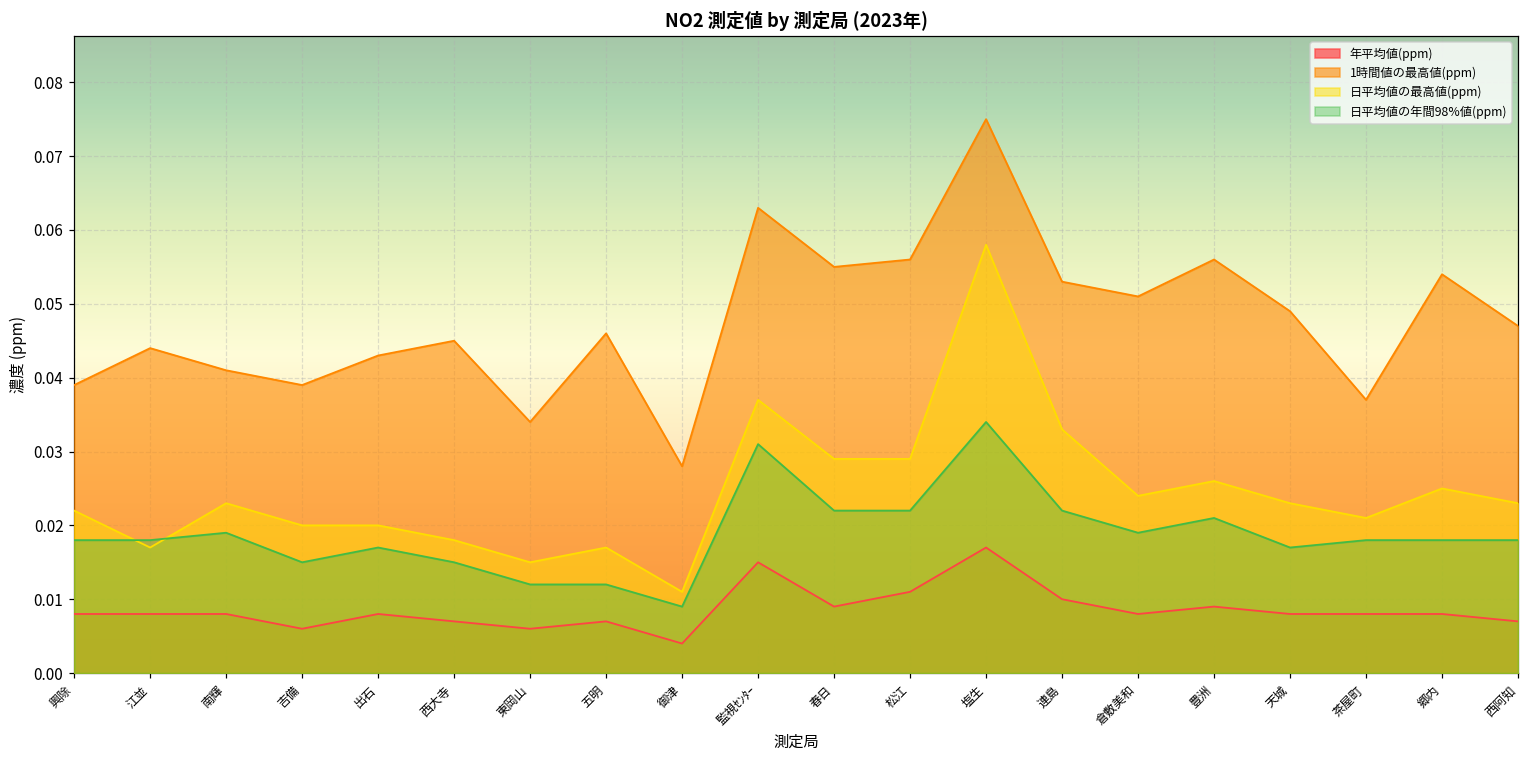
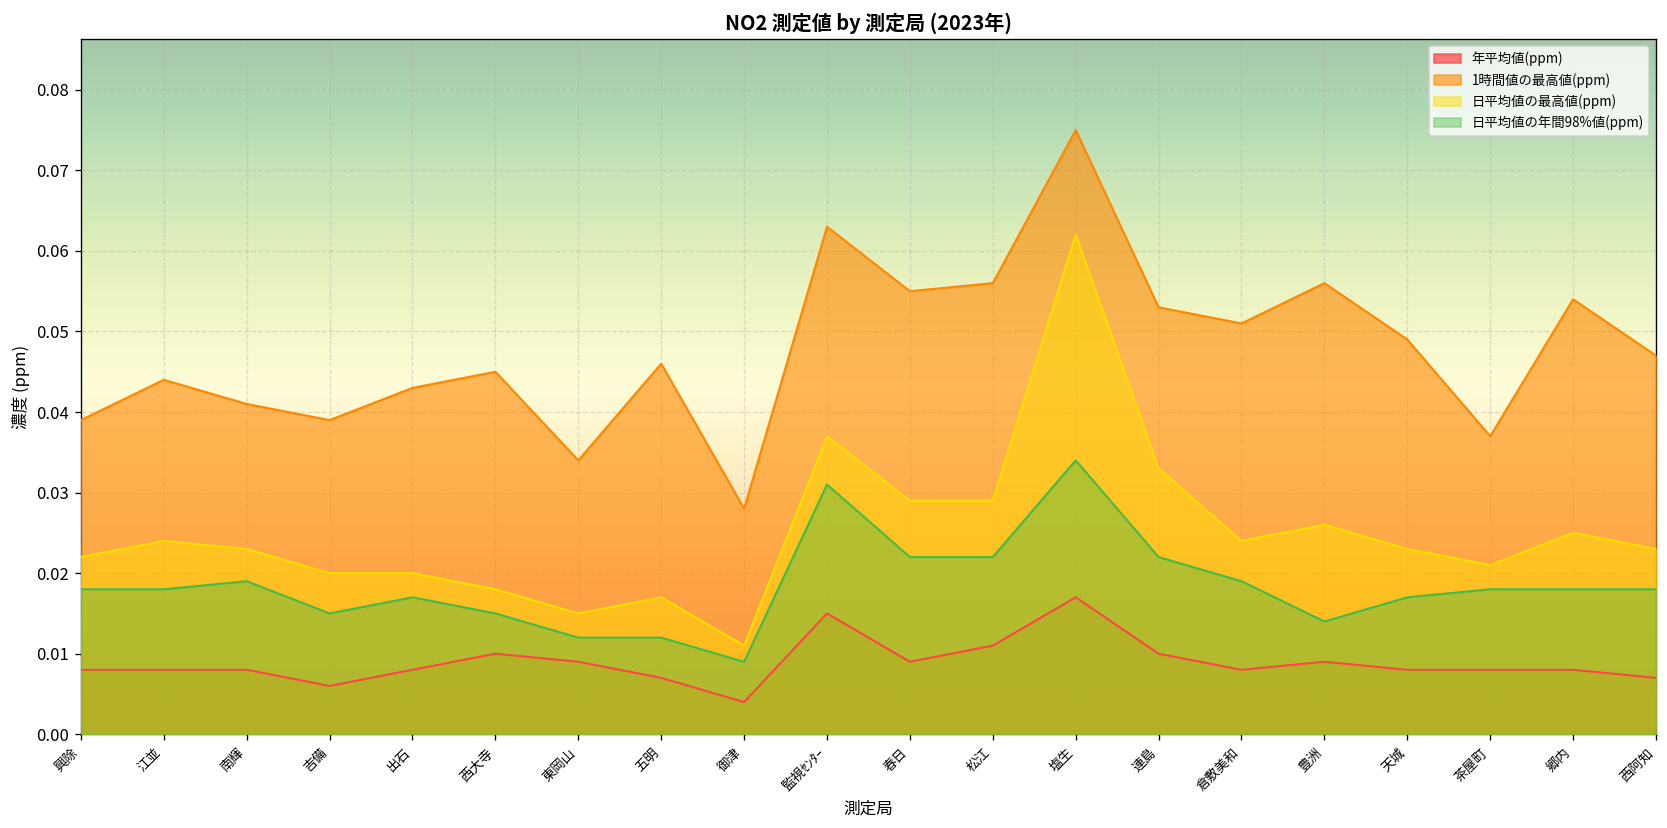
日平均値の最高値(ppm), 江並: 0.017 -> 0.024
年平均値(ppm), 西大寺: 0.007 -> 0.010
年平均値(ppm), 東岡山: 0.006 -> 0.009
日平均値の最高値(ppm), 塩生: 0.058 -> 0.062
日平均値の年間98%値(ppm), 豊洲: 0.021 -> 0.014
